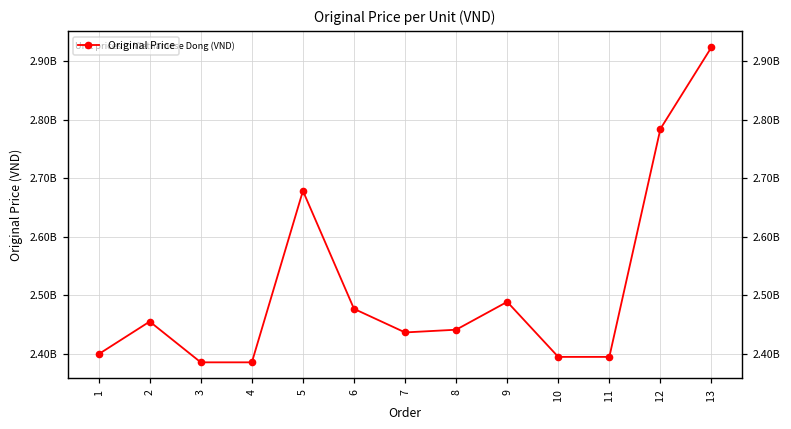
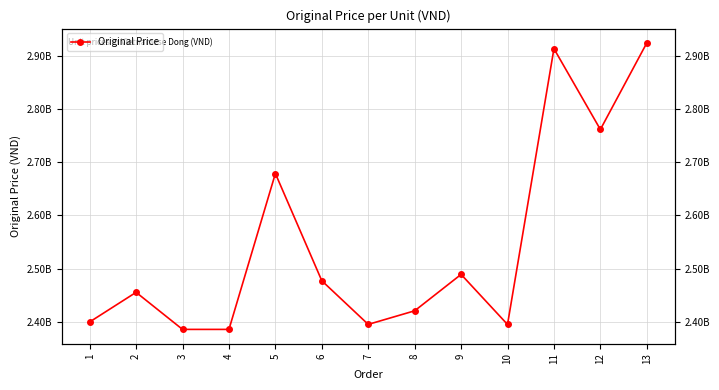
7: 2440000000 -> 2390000000
8: 2440000000 -> 2420000000
11: 2390000000 -> 2910000000
12: 2780000000 -> 2760000000
